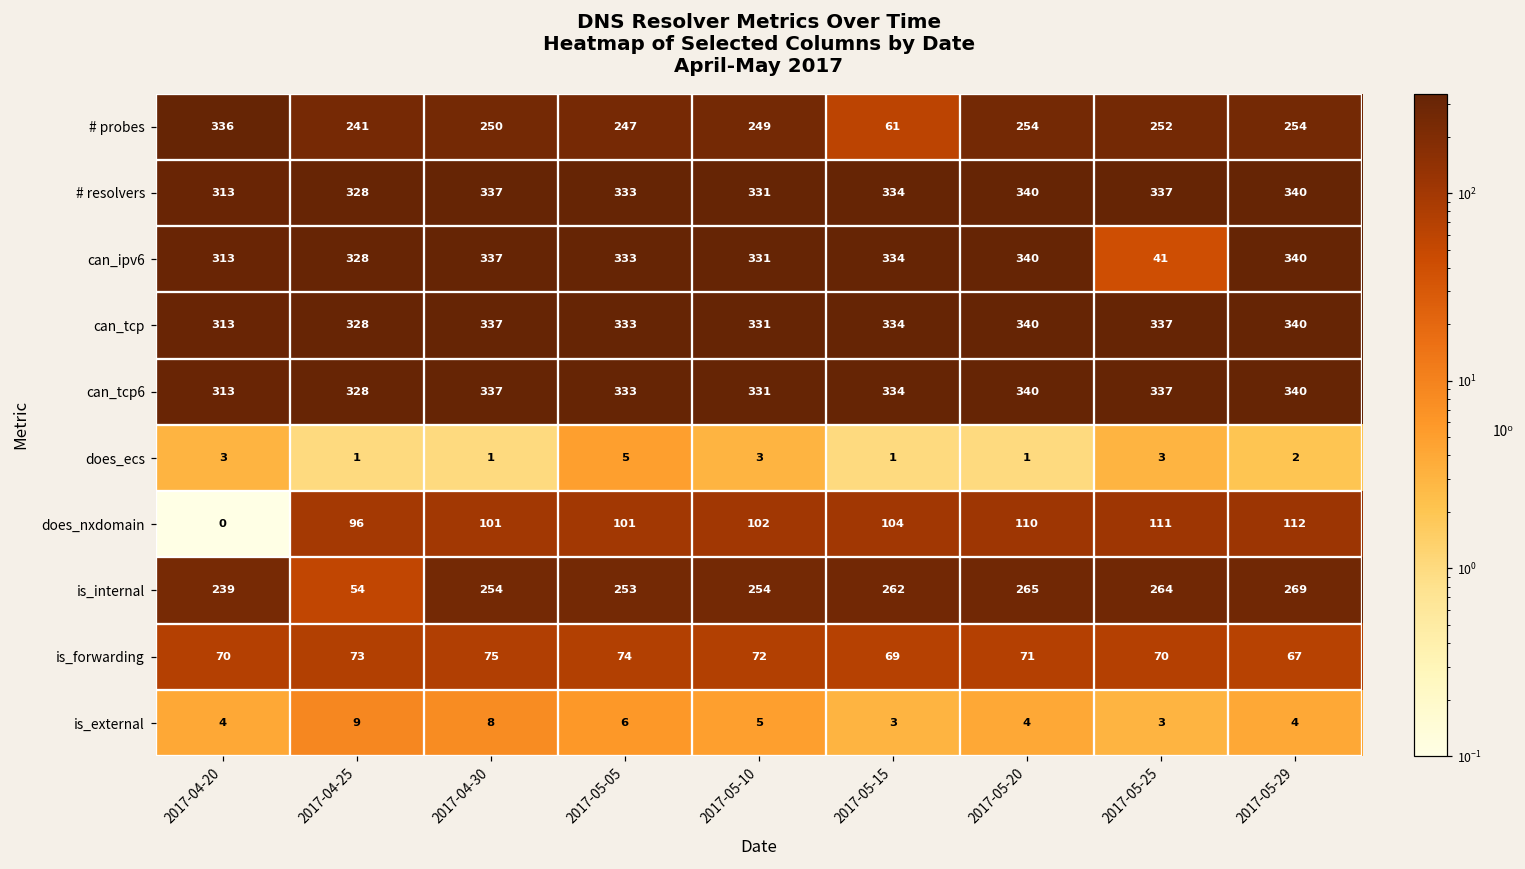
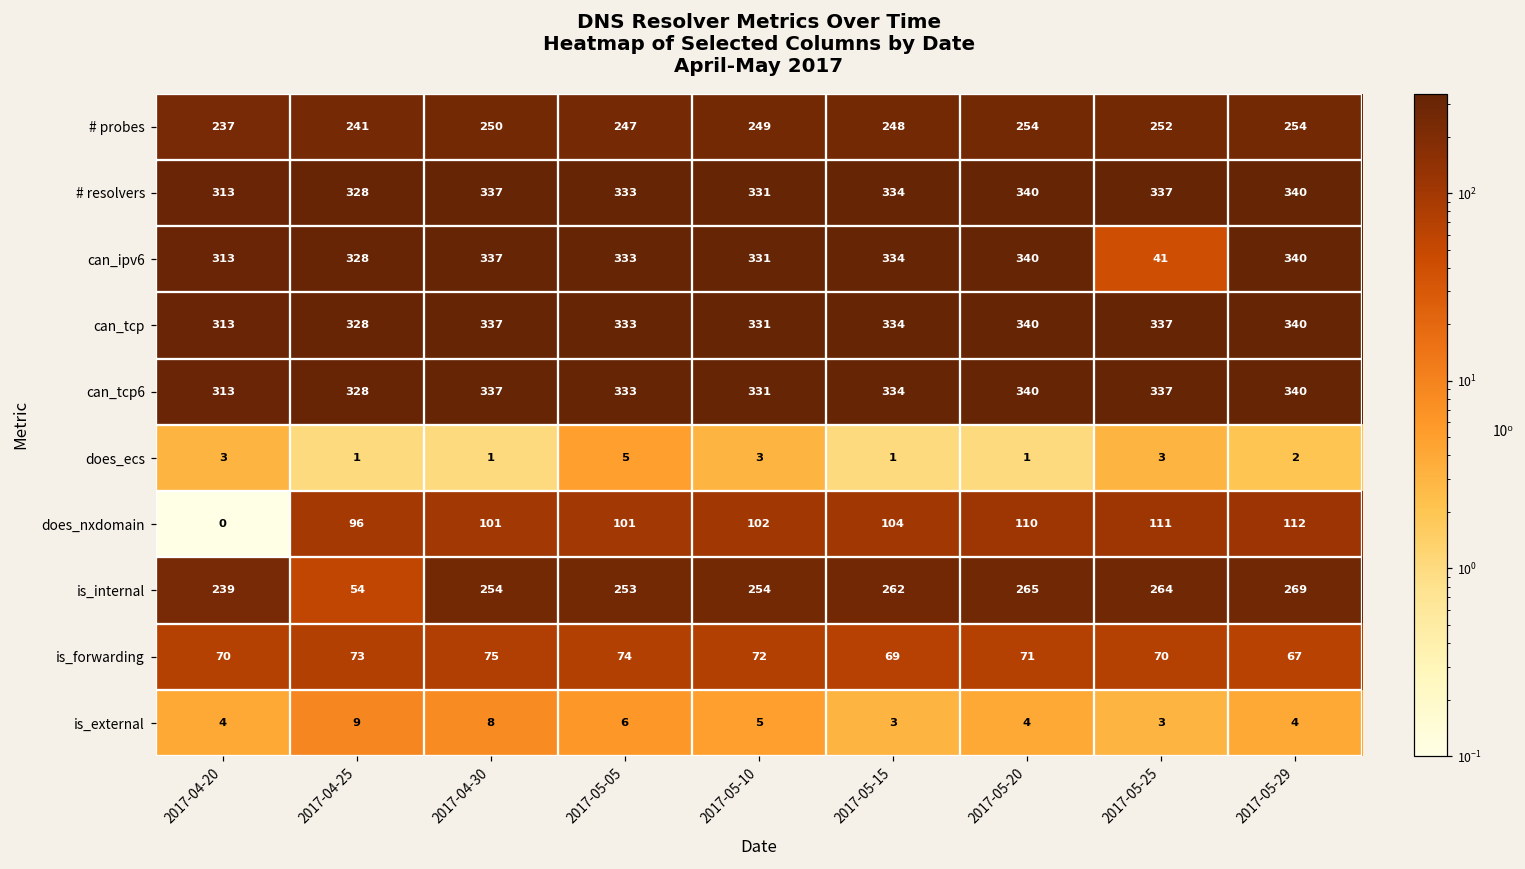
# probes, 2017-04-20: 336 -> 237
# probes, 2017-05-15: 61 -> 248
